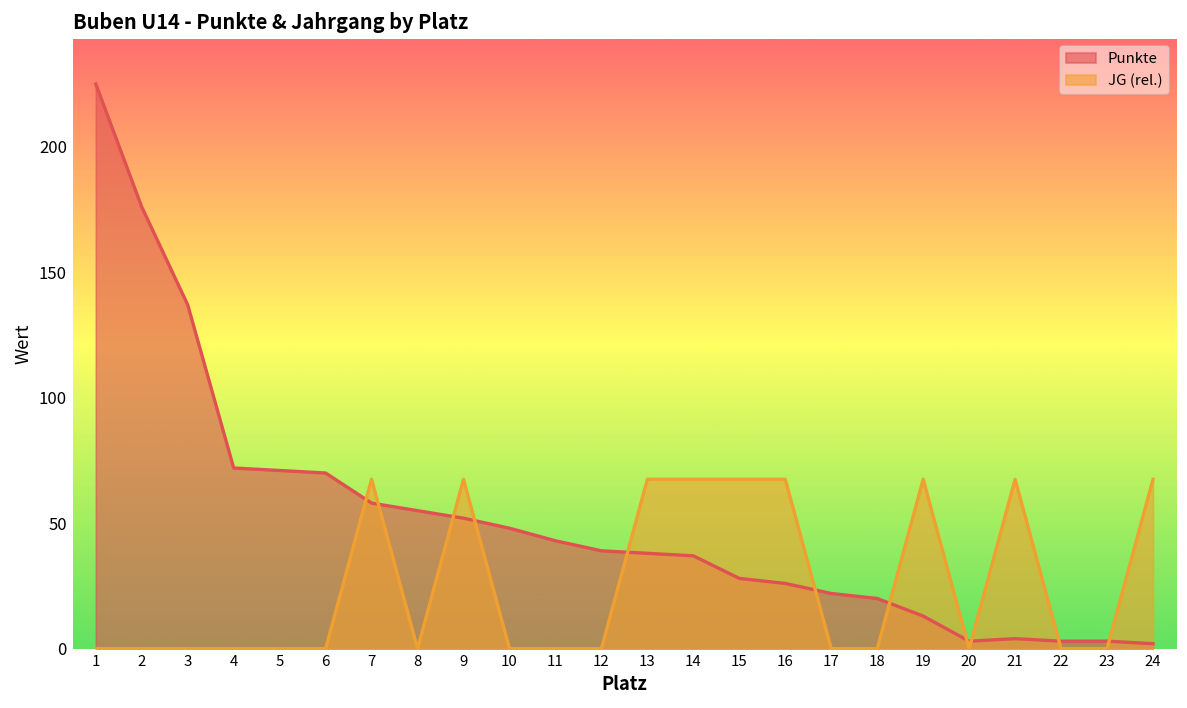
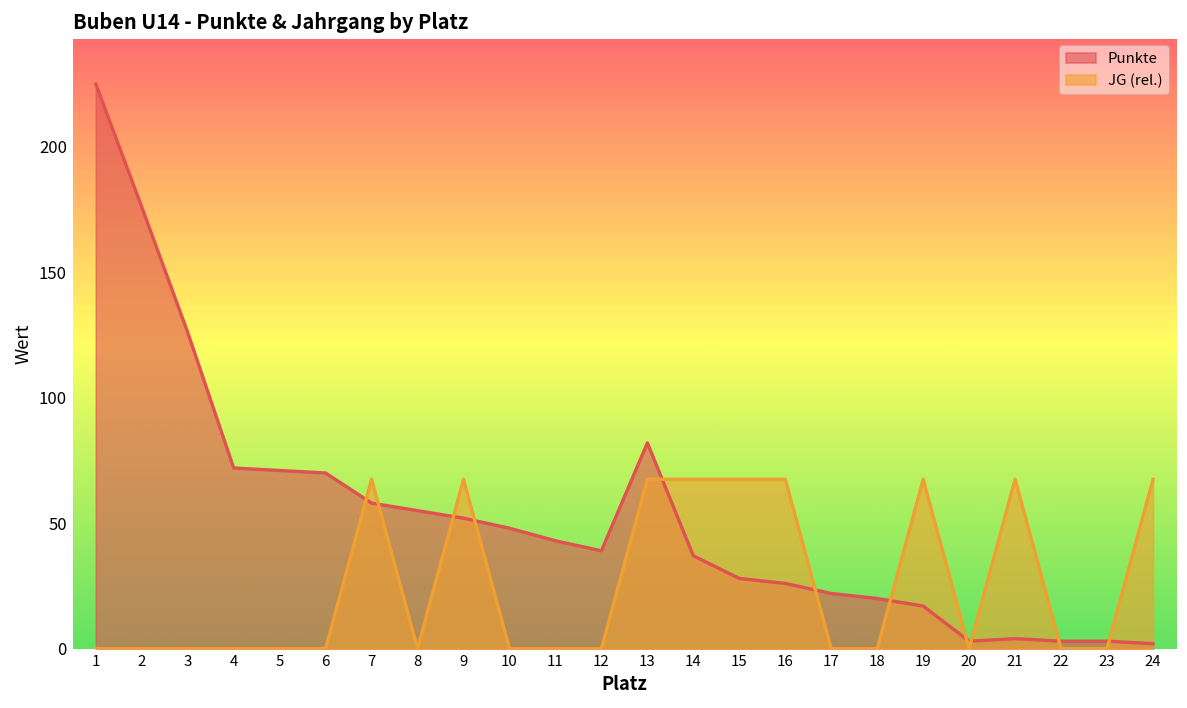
Punkte, 3: 137 -> 126
Punkte, 13: 38 -> 82
Punkte, 19: 13 -> 17
